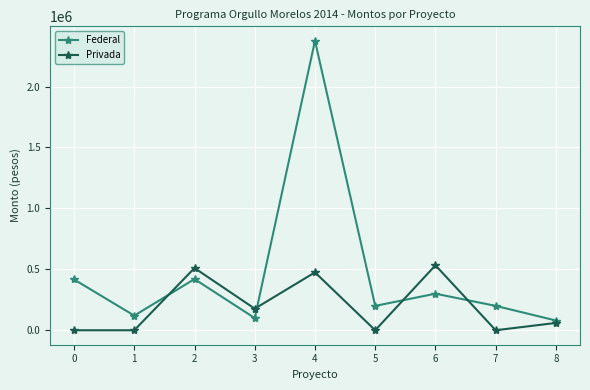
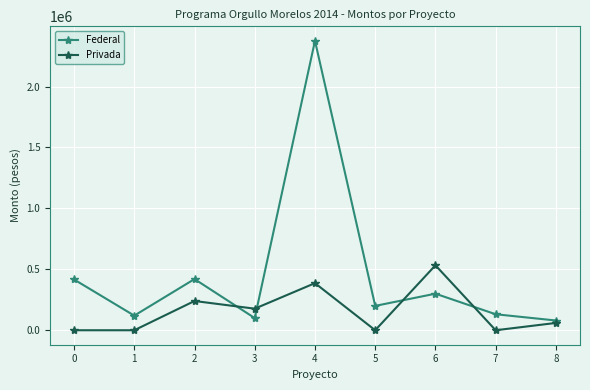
Privada, 2: 510000 -> 240000
Privada, 4: 480000 -> 390000
Federal, 7: 200000 -> 130000
